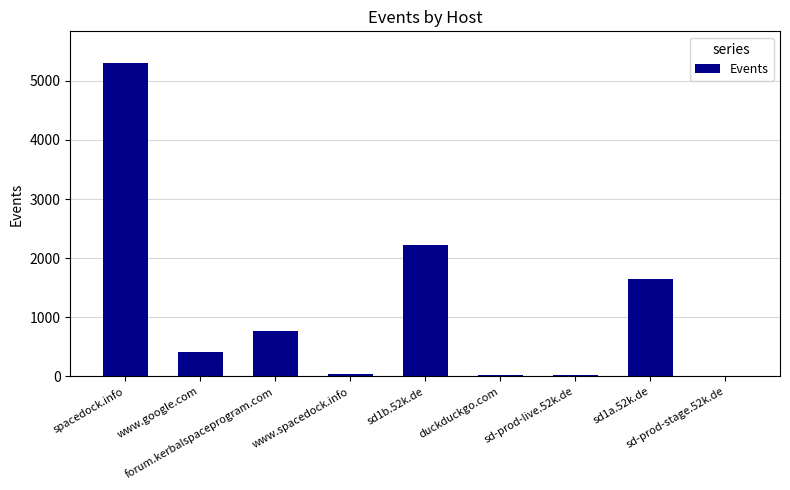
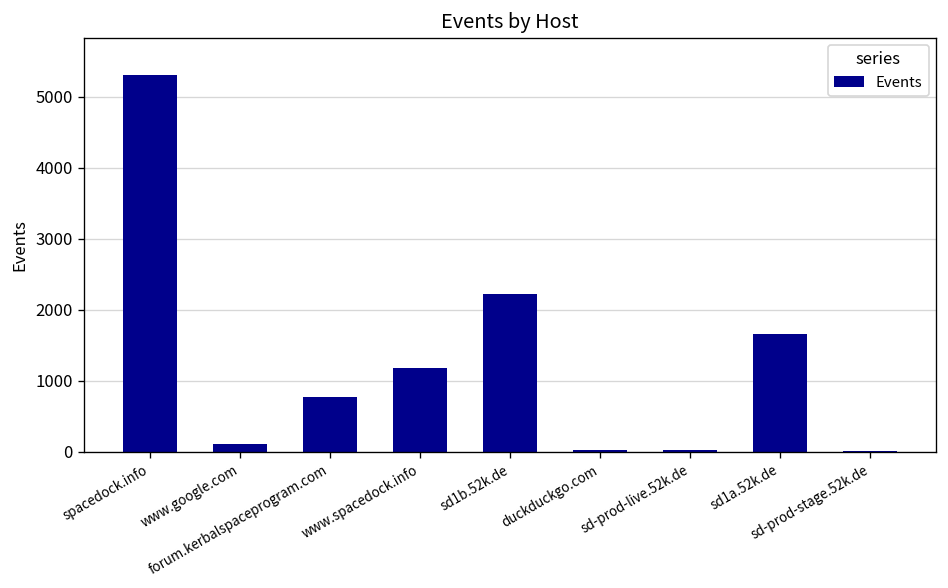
www.google.com: 400 -> 100
www.spacedock.info: 0 -> 1200
